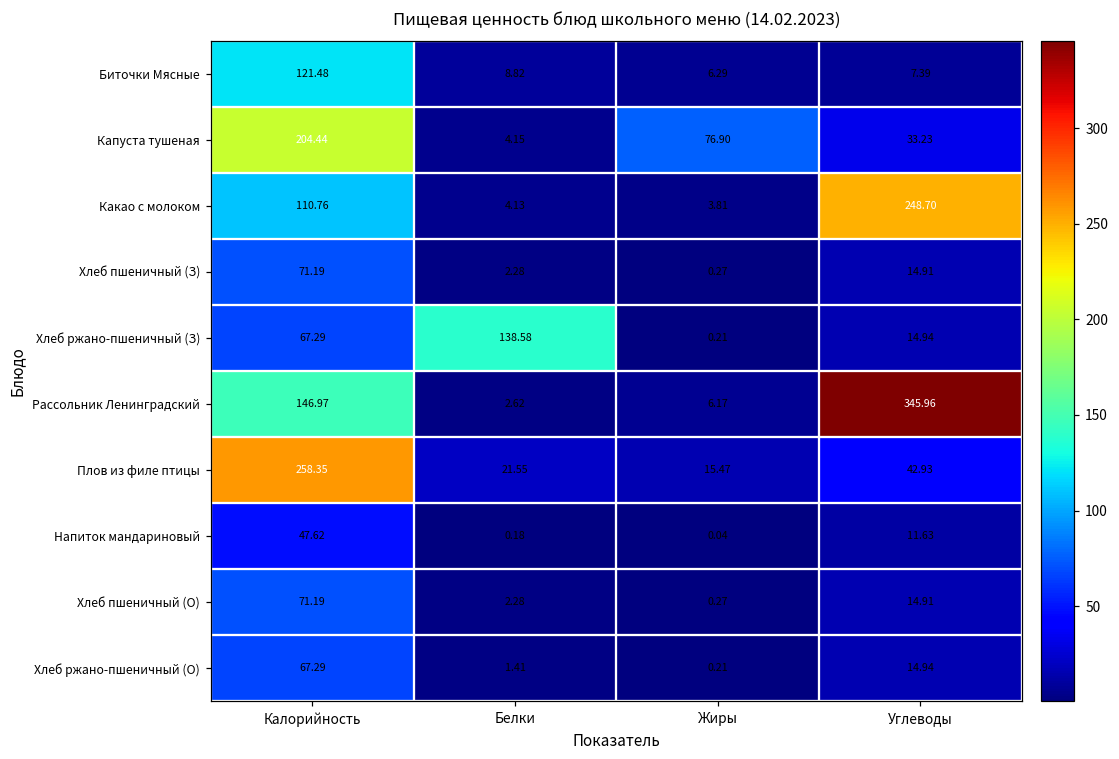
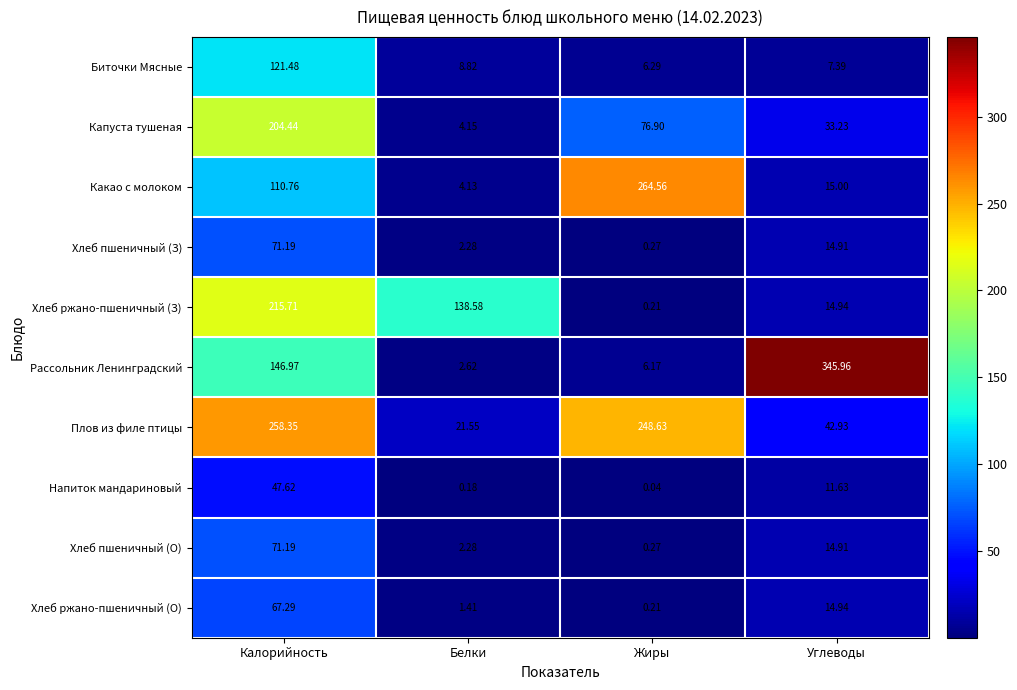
Какао с молоком, Жиры: 3.81 -> 264.56
Какао с молоком, Углеводы: 248.70 -> 15.00
Хлеб ржано-пшеничный (З), Калорийность: 67.29 -> 215.71
Плов из филе птицы, Жиры: 15.47 -> 248.63
